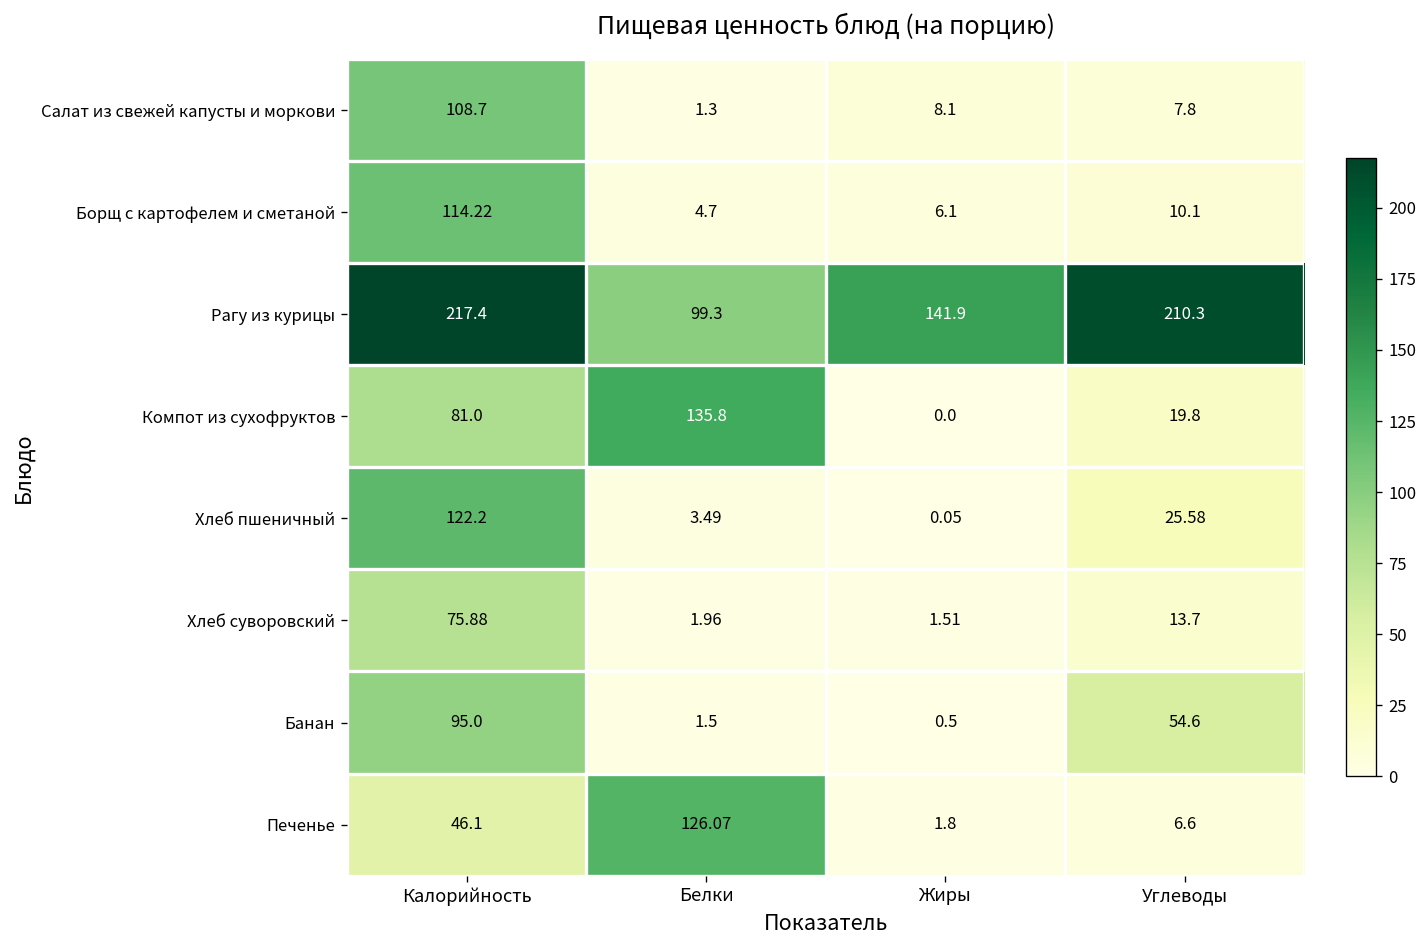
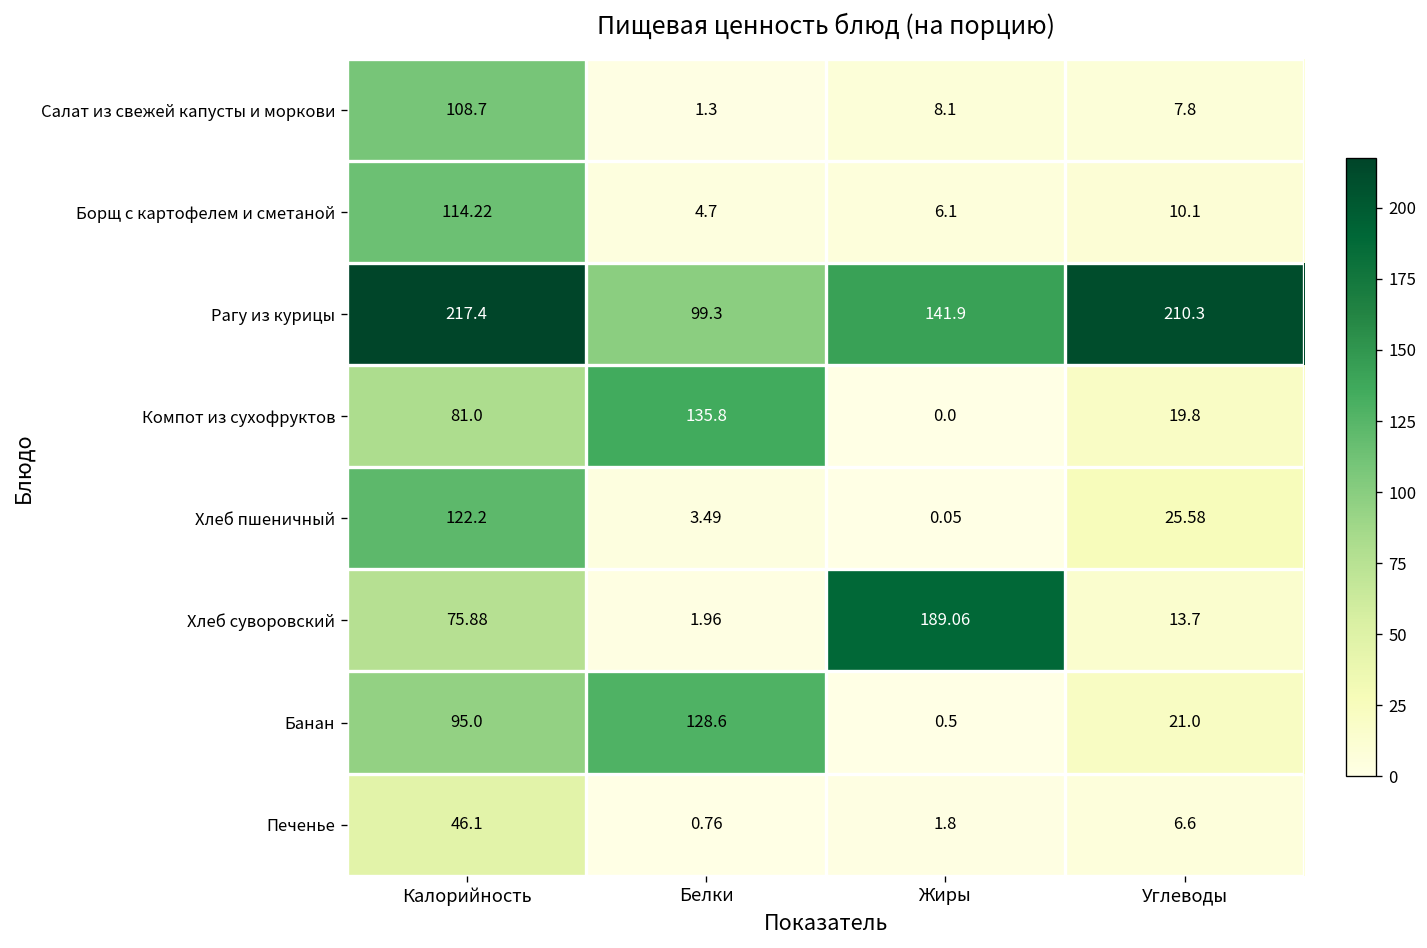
Хлеб суворовский, Жиры: 1.51 -> 189.06
Банан, Белки: 1.5 -> 128.6
Банан, Углеводы: 54.6 -> 21.0
Печенье, Белки: 126.07 -> 0.76
